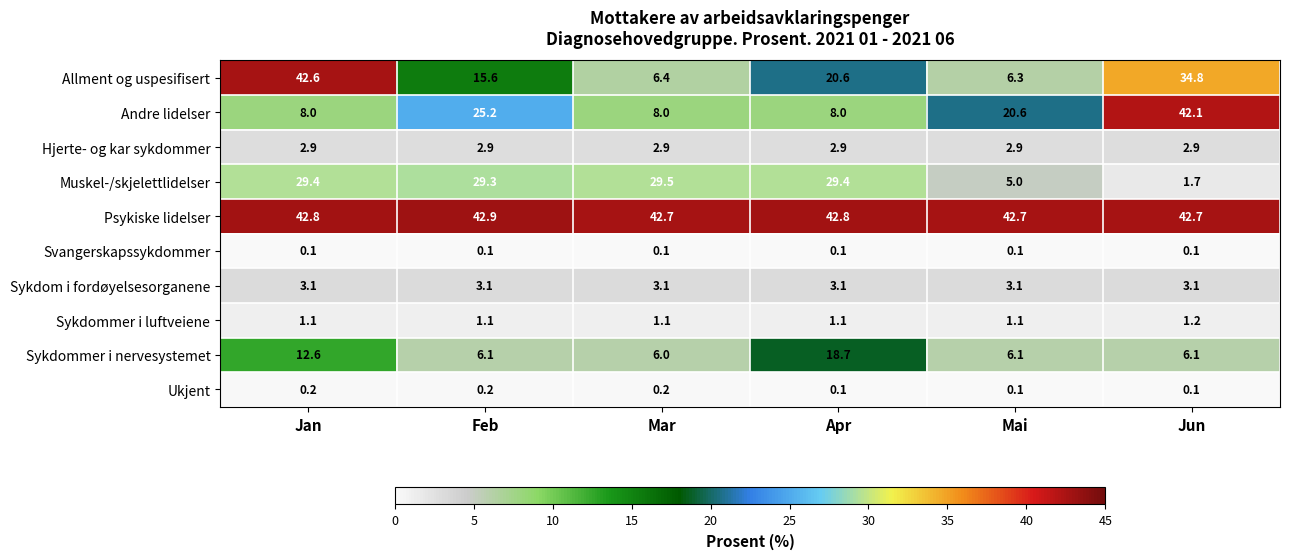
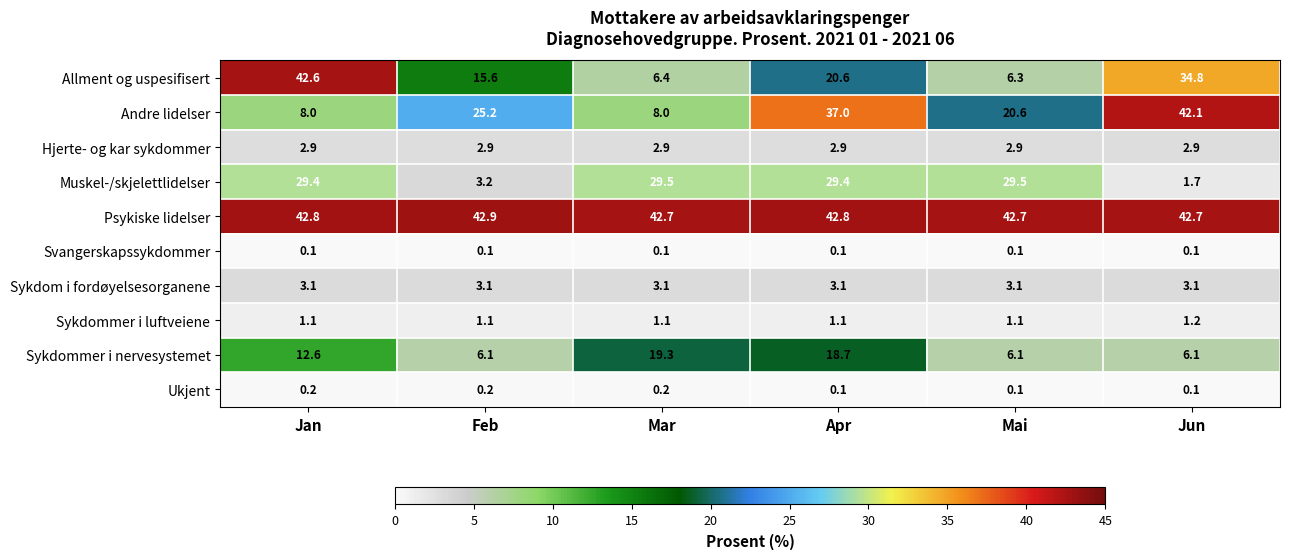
Andre lidelser, Apr: 8.0 -> 37.0
Muskel-/skjelettlidelser, Feb: 29.3 -> 3.2
Muskel-/skjelettlidelser, Mai: 5.0 -> 29.5
Sykdommer i nervesystemet, Mar: 6.0 -> 19.3
